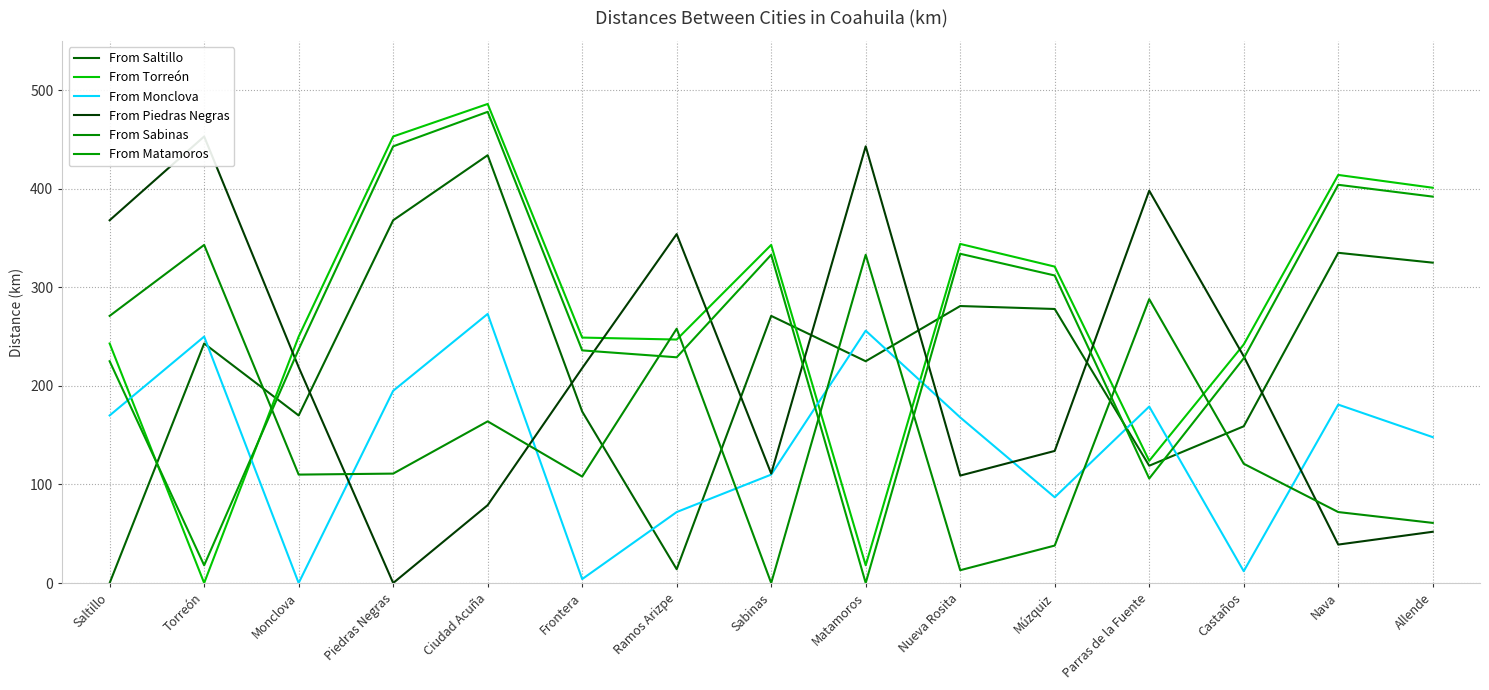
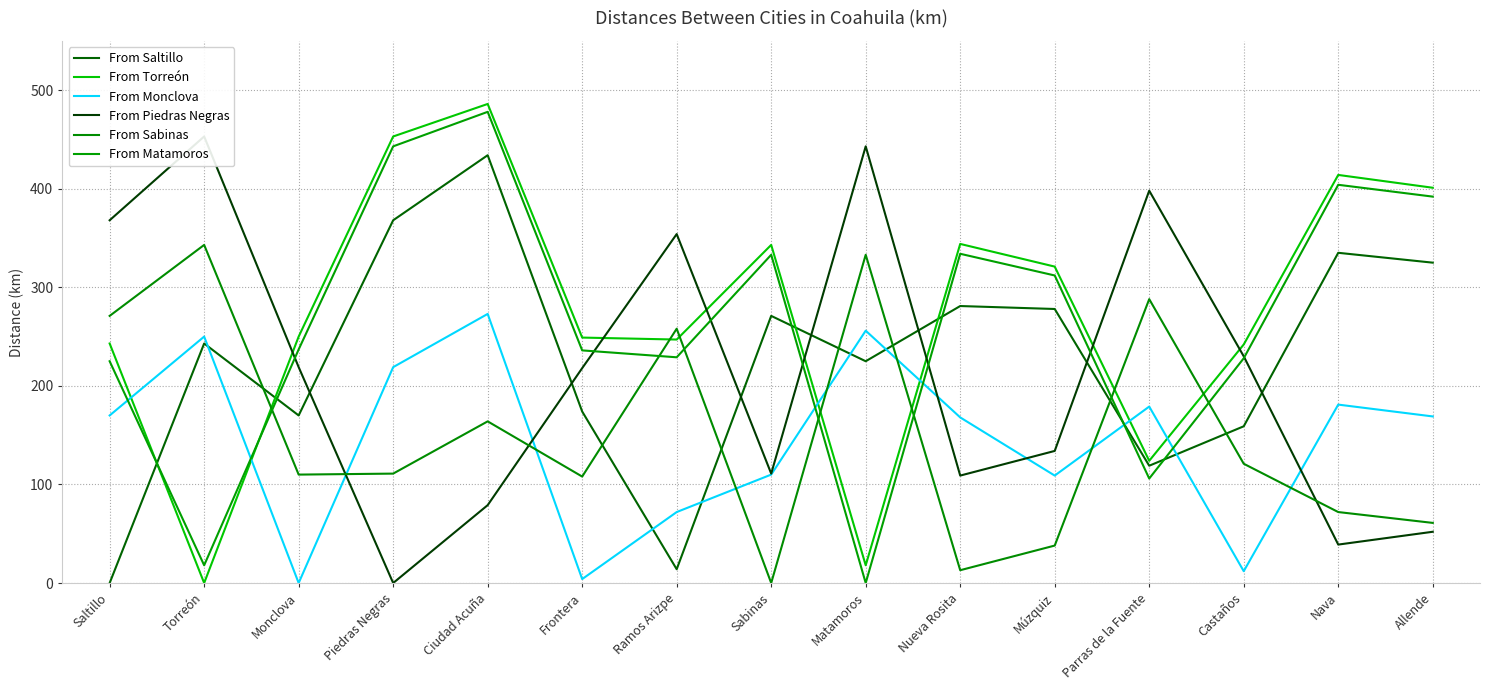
From Monclova, Piedras Negras: 200 -> 220
From Monclova, Múzquiz: 90 -> 110
From Monclova, Allende: 150 -> 170
